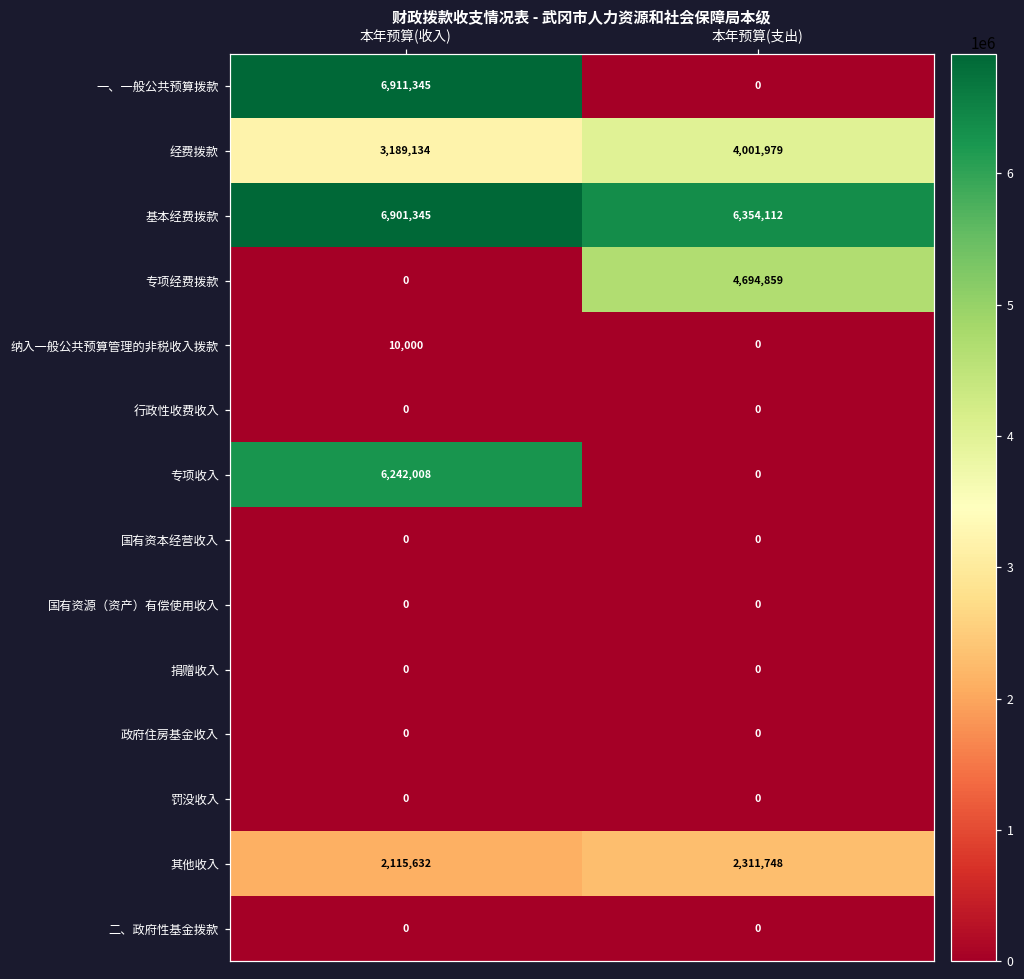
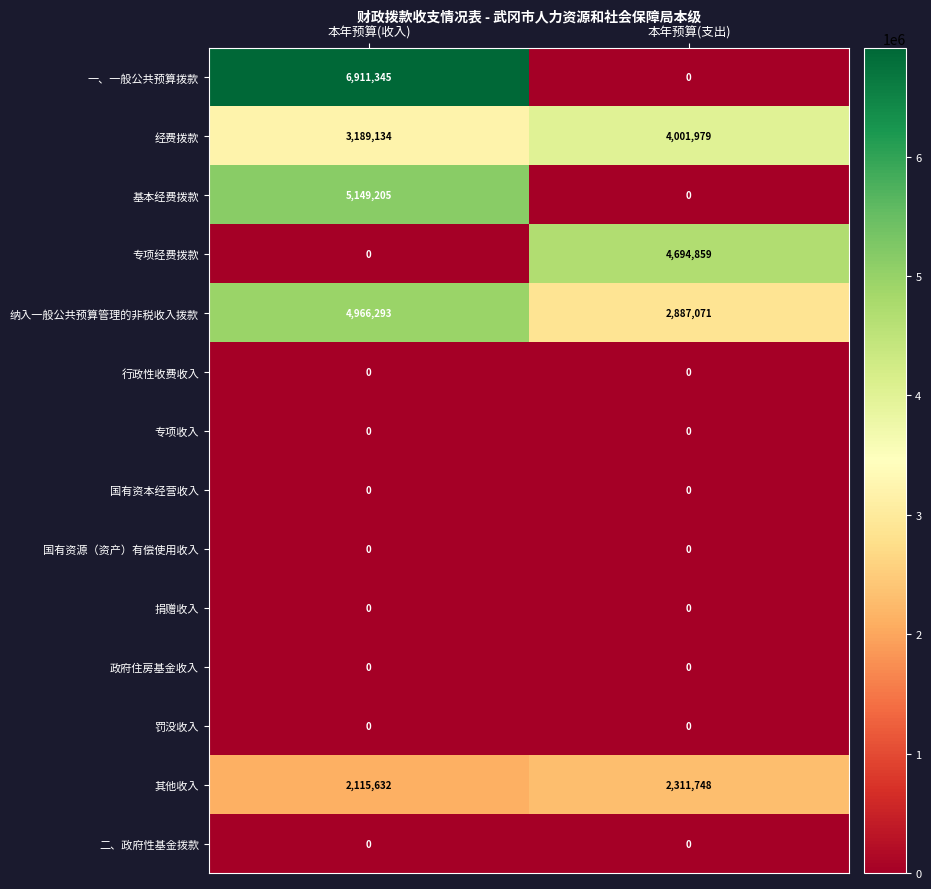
基本经费拨款, 本年预算(收入): 6,901,345 -> 5,149,205
基本经费拨款, 本年预算(支出): 6,354,112 -> 0
纳入一般公共预算管理的非税收入拨款, 本年预算(收入): 10,000 -> 4,966,293
纳入一般公共预算管理的非税收入拨款, 本年预算(支出): 0 -> 2,887,071
专项收入, 本年预算(收入): 6,242,008 -> 0
